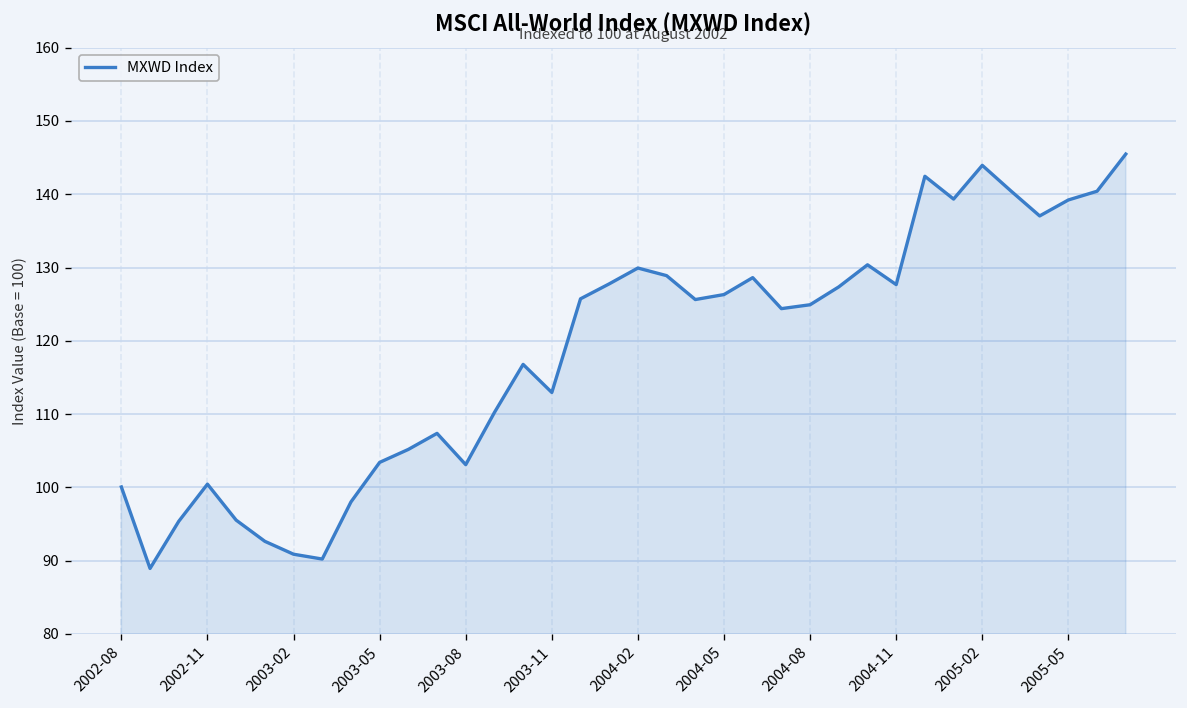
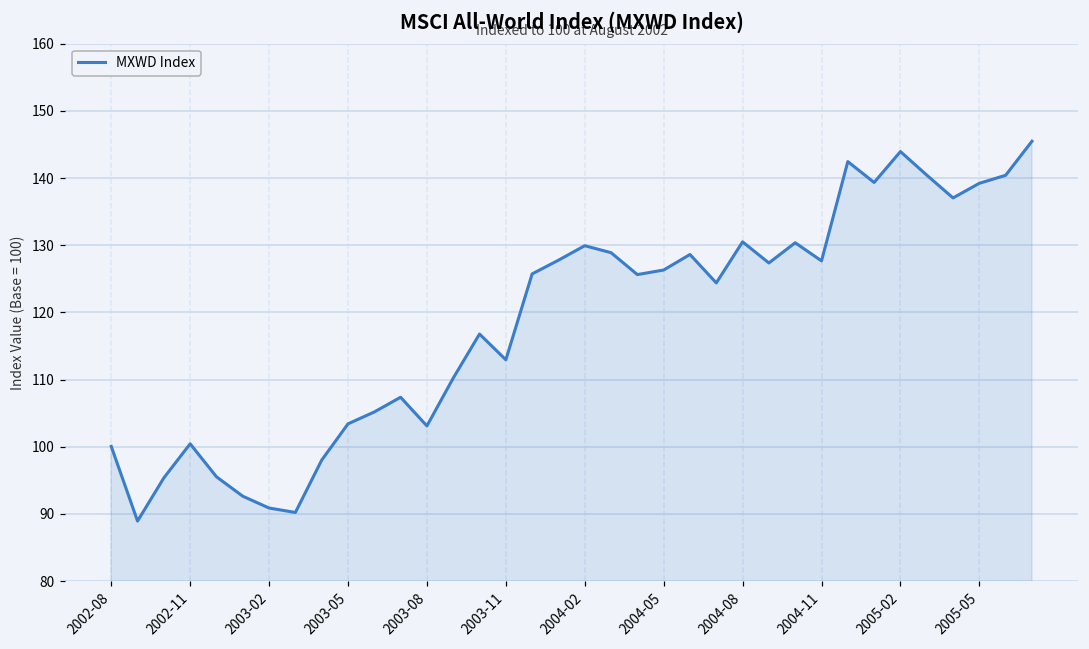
2004-08: 125 -> 131
